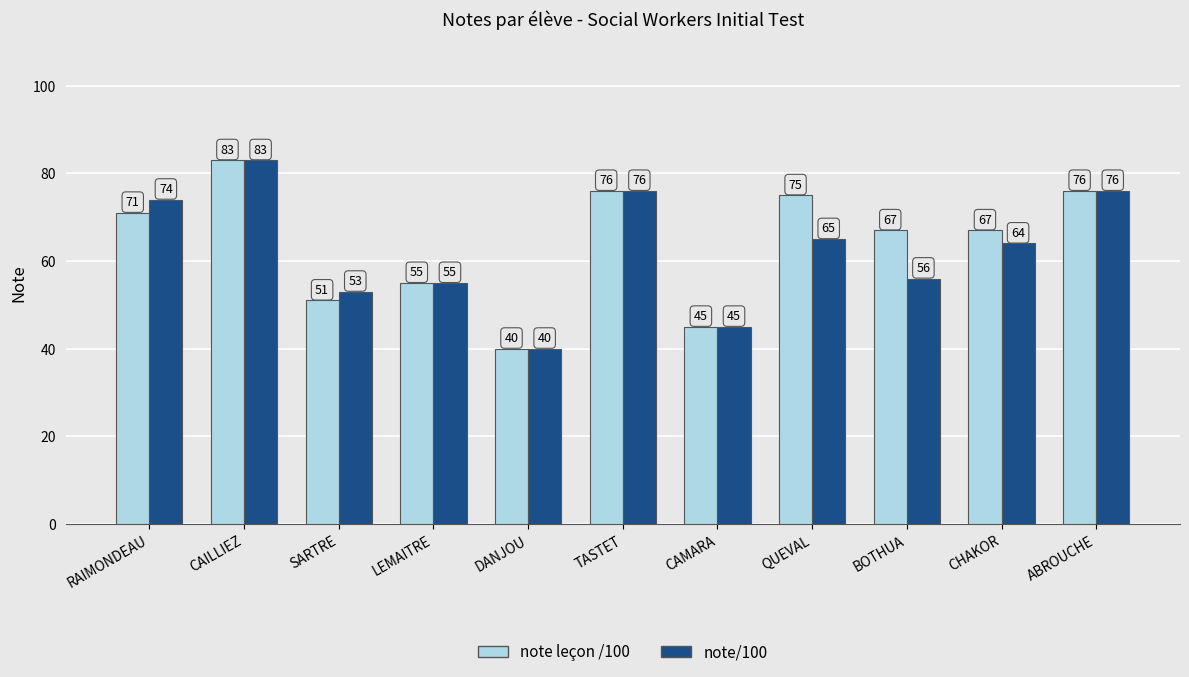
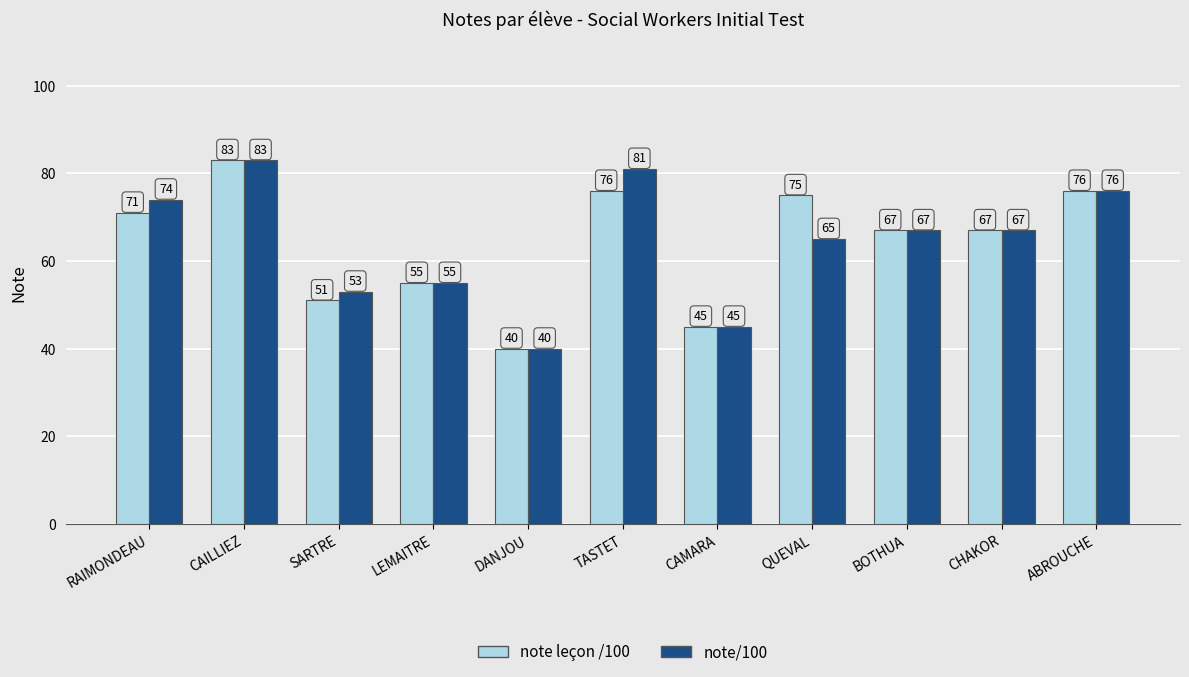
note/100, TASTET: 76 -> 81
note/100, BOTHUA: 56 -> 67
note/100, CHAKOR: 64 -> 67
